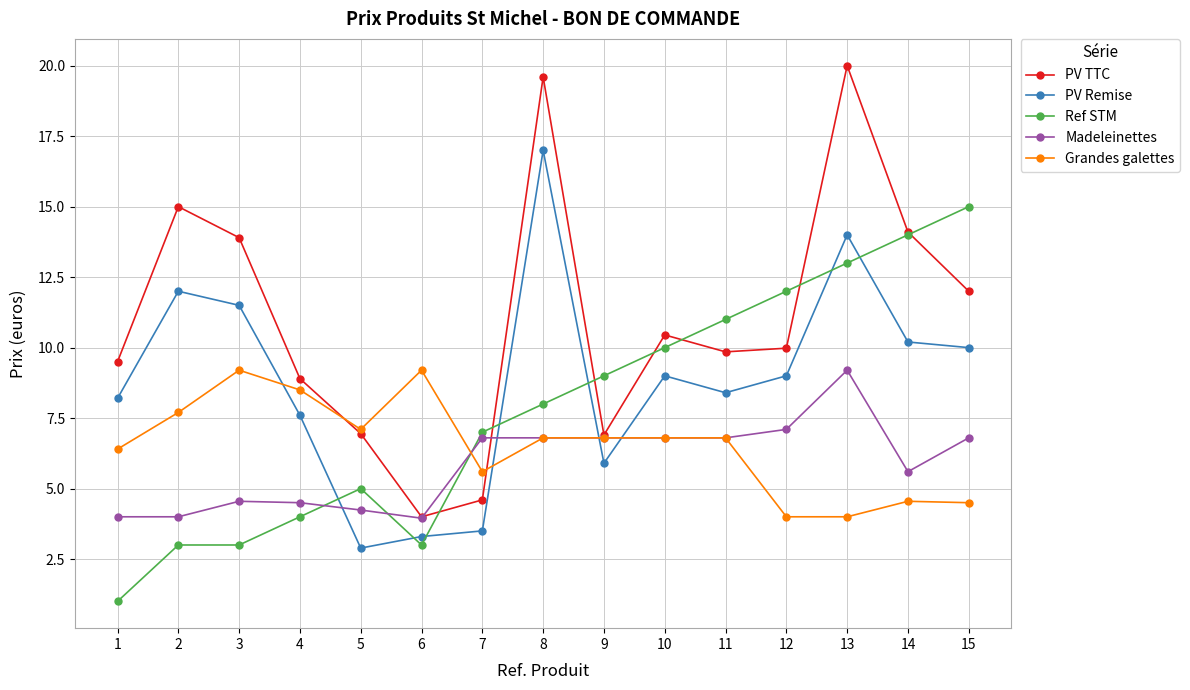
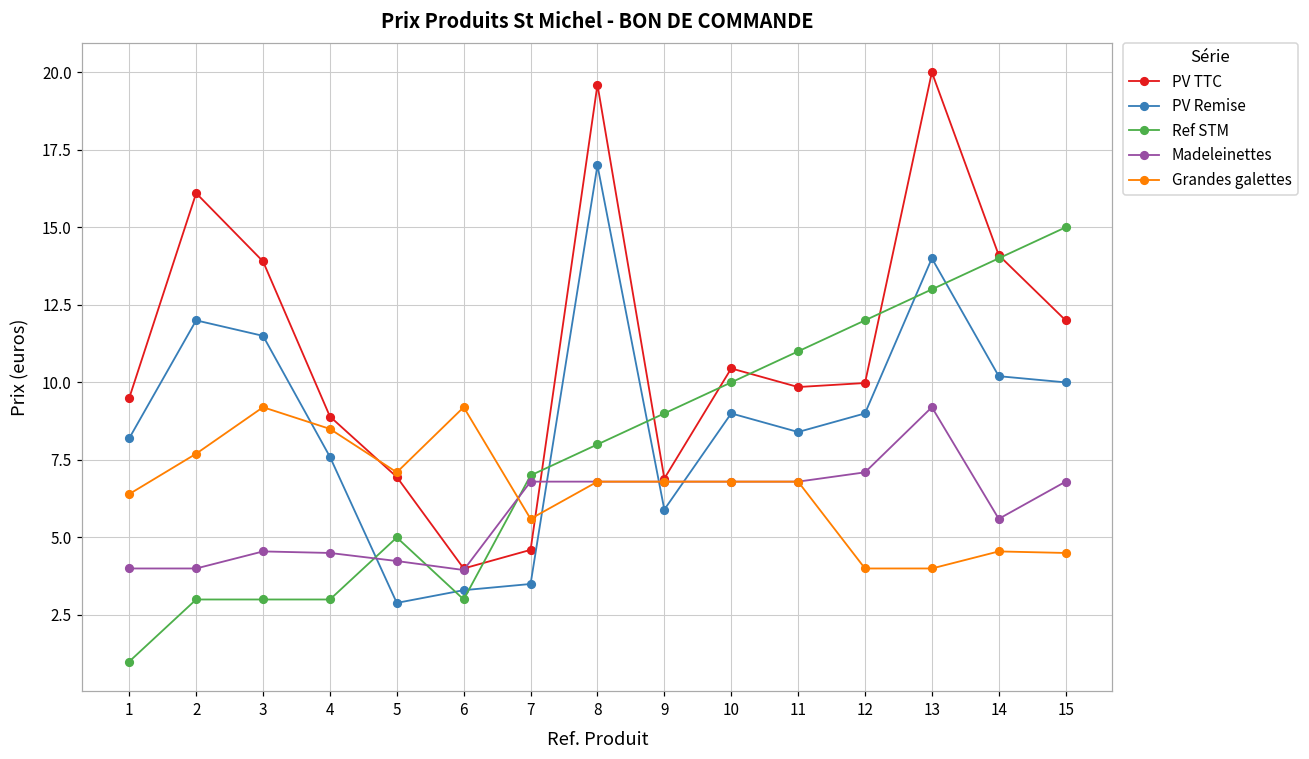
PV TTC, 2: 15.0 -> 16.1
Ref STM, 4: 4 -> 3
